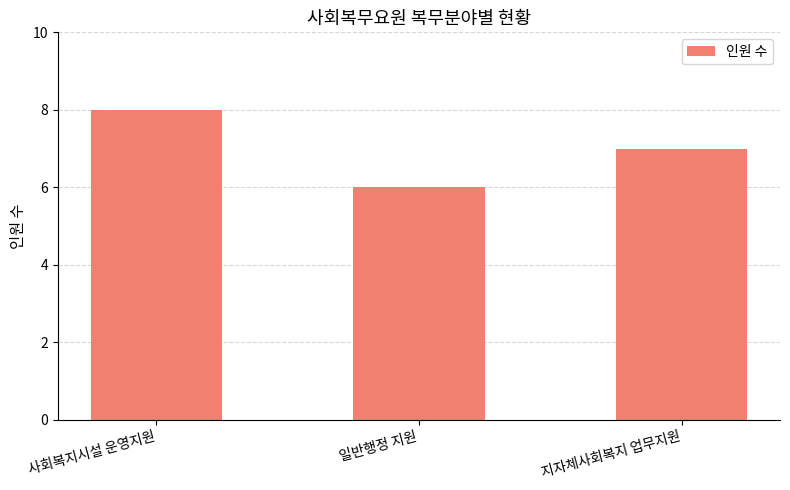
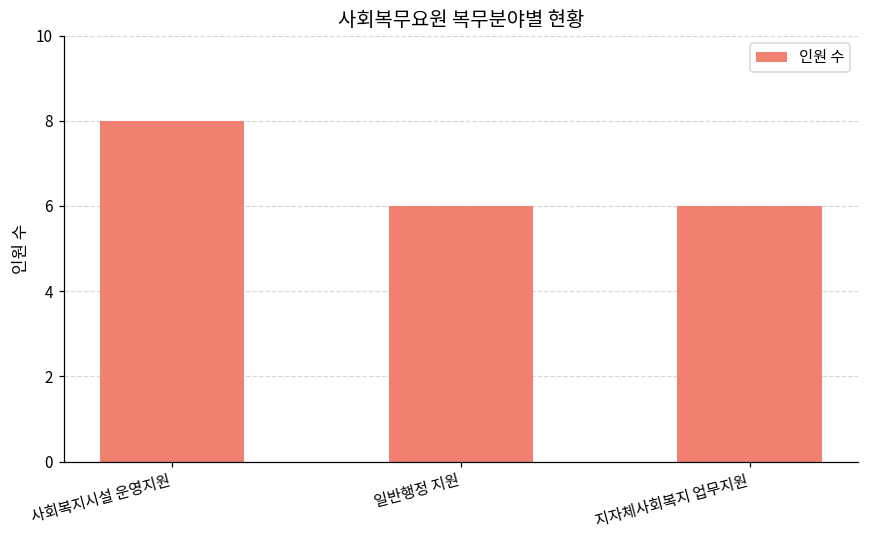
지자체사회복지 업무지원: 7 -> 6
